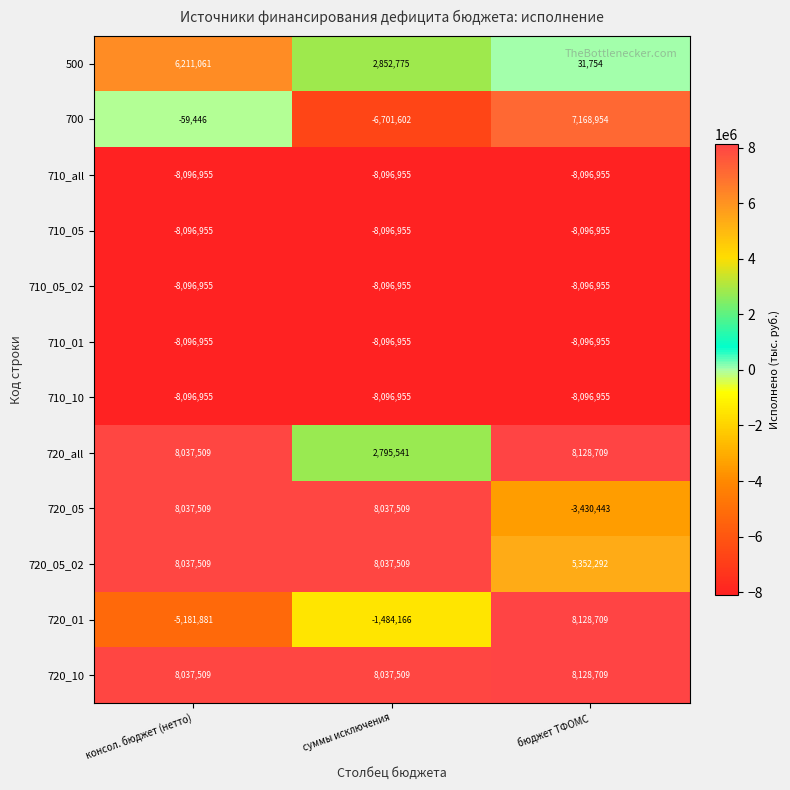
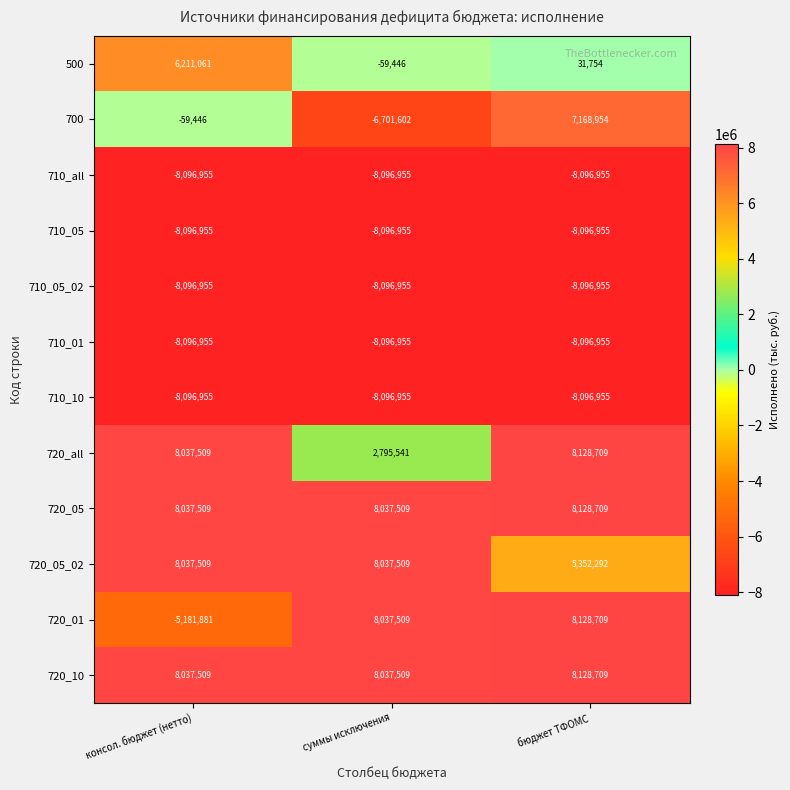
500, суммы исключения: 2,852,775 -> -59,446
720_05, бюджет ТФОМС: -3,430,443 -> 8,128,709
720_01, суммы исключения: -1,484,166 -> 8,037,509
